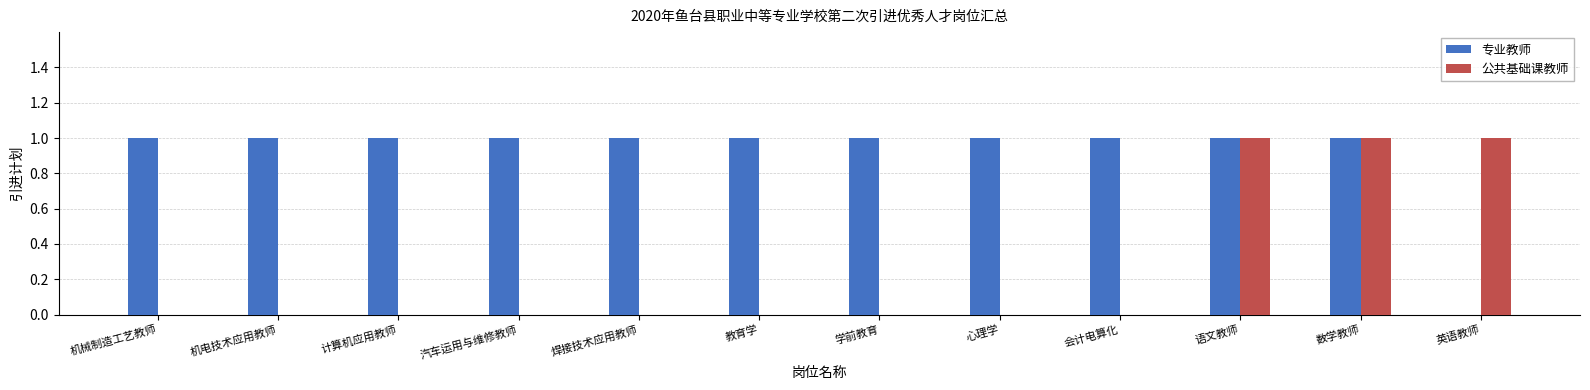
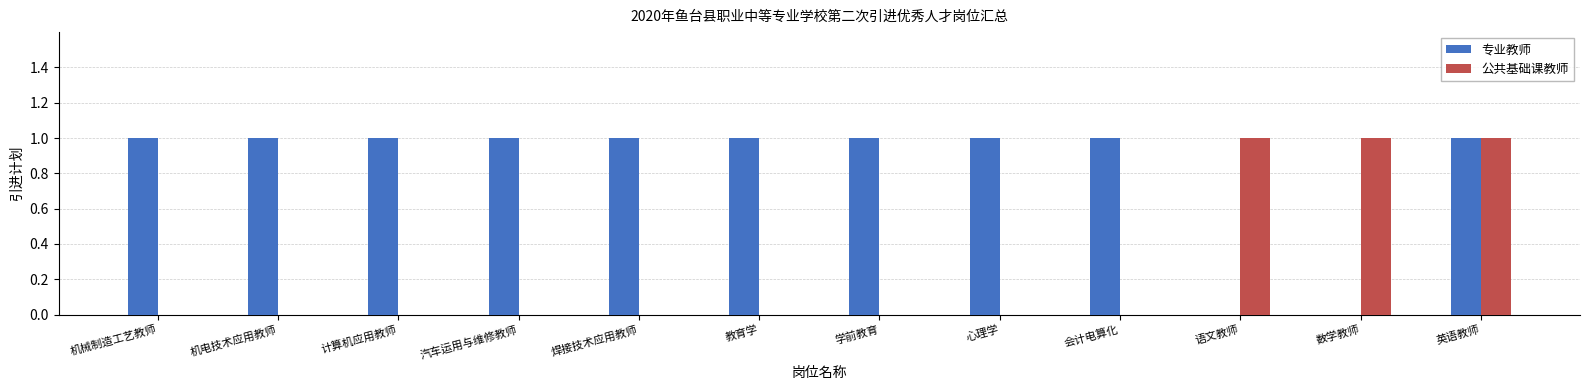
专业教师, 语文教师: 1 -> 0
专业教师, 数学教师: 1 -> 0
专业教师, 英语教师: 0 -> 1
